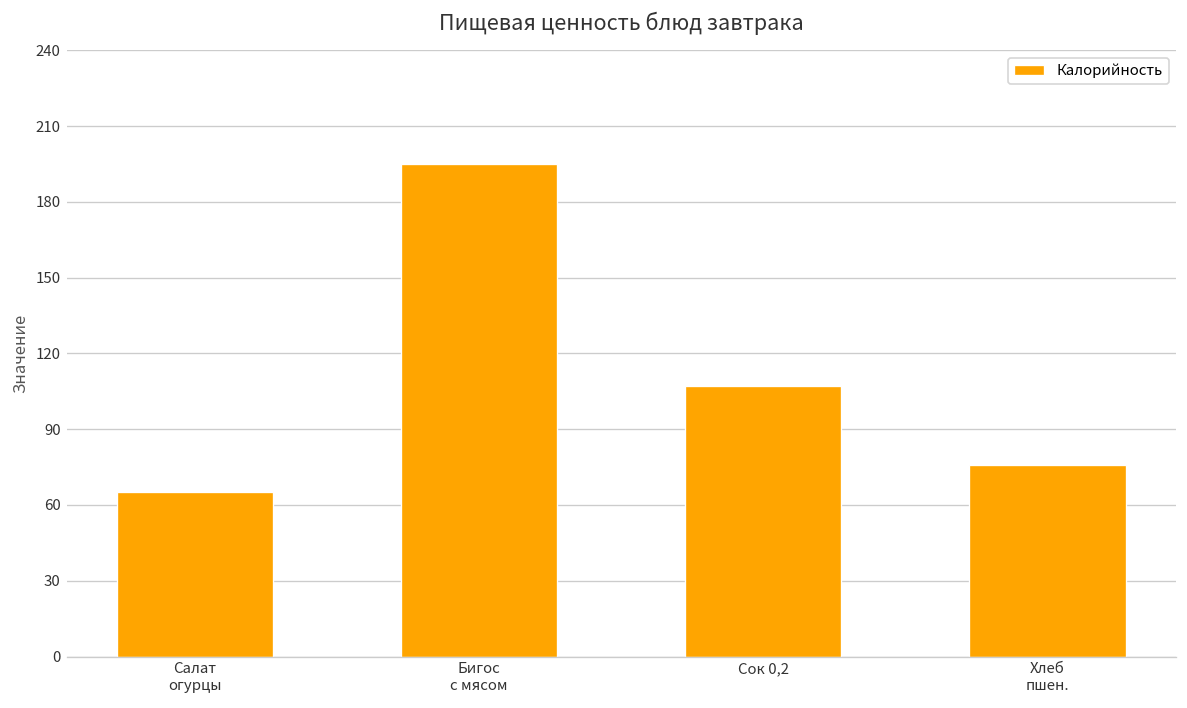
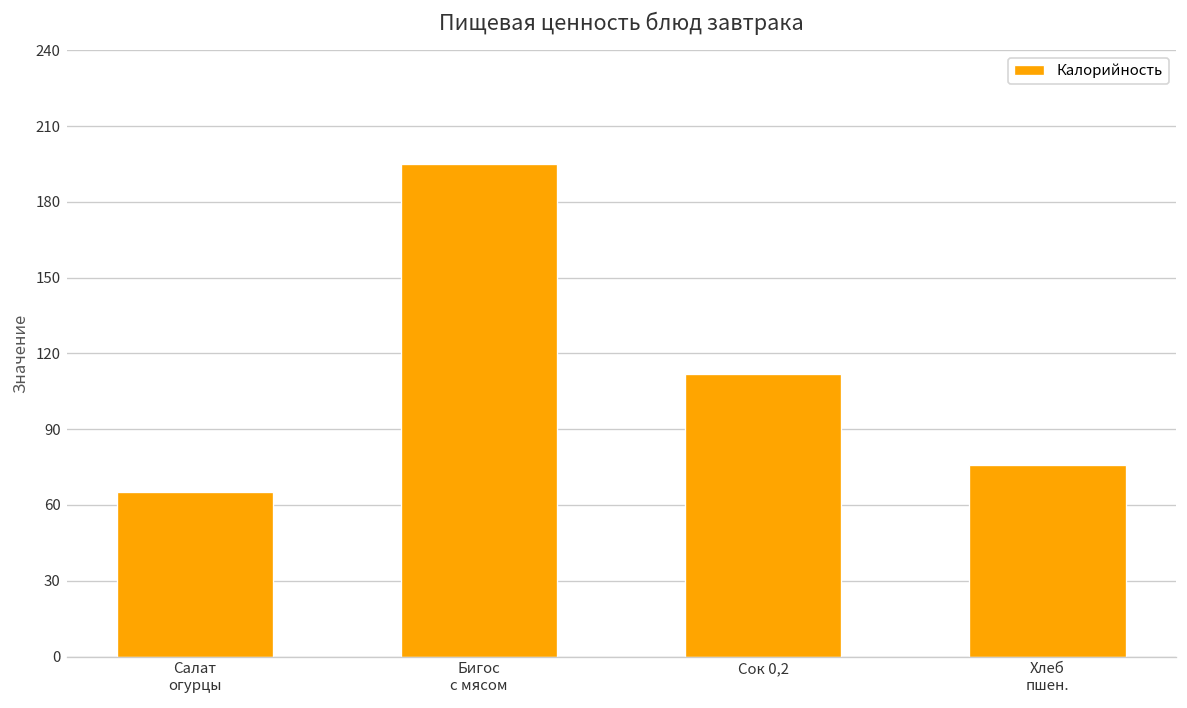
Сок 0,2: 107 -> 112
